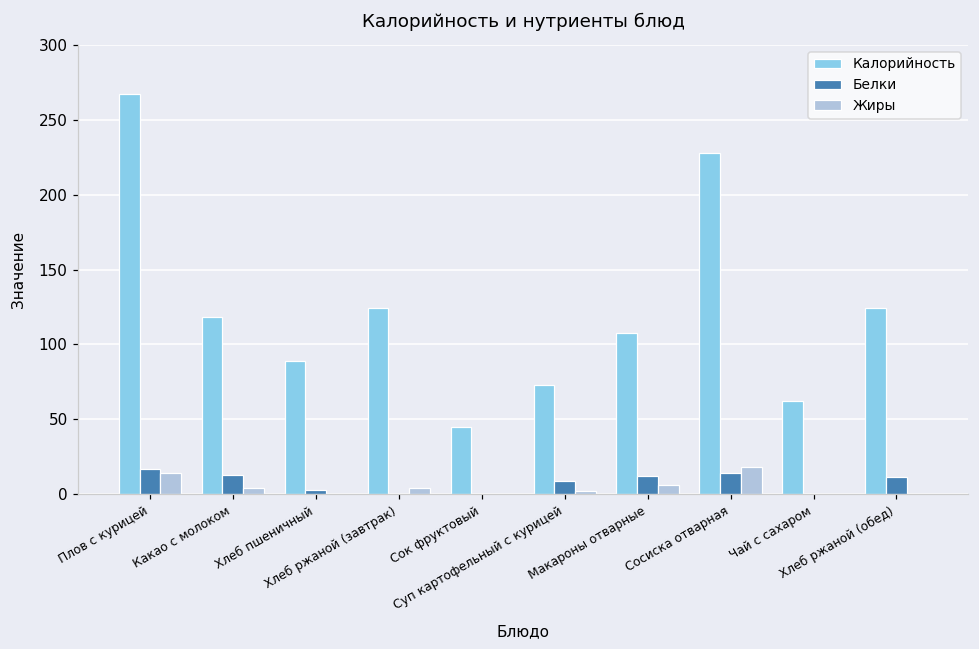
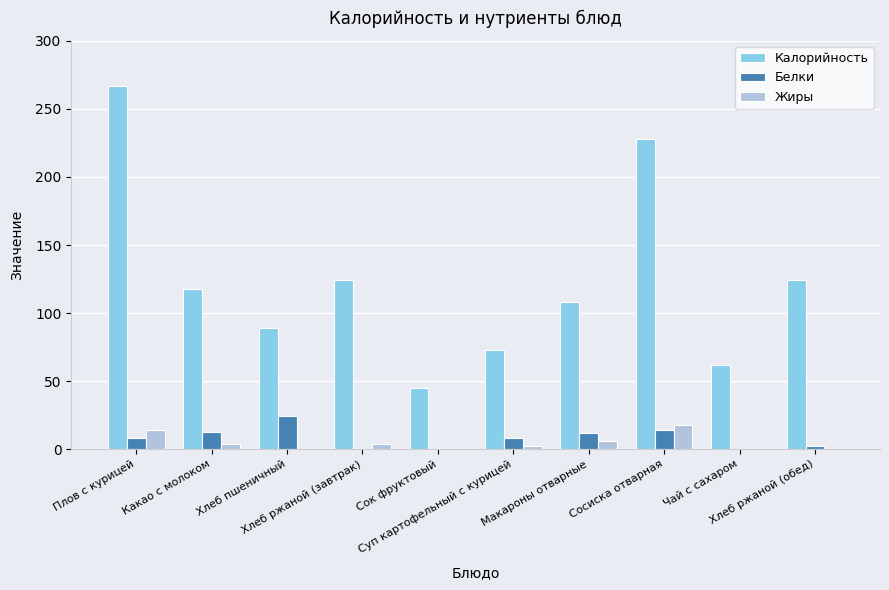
Белки, Плов с курицей: 17 -> 9
Белки, Хлеб пшеничный: 3 -> 24
Белки, Хлеб ржаной (обед): 12 -> 2
